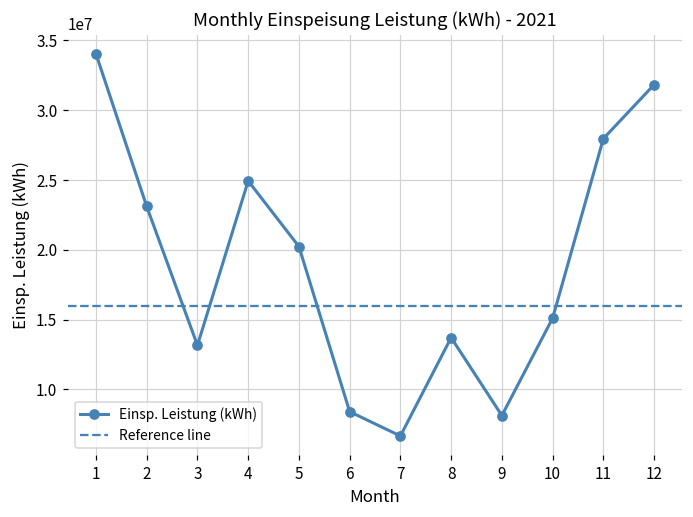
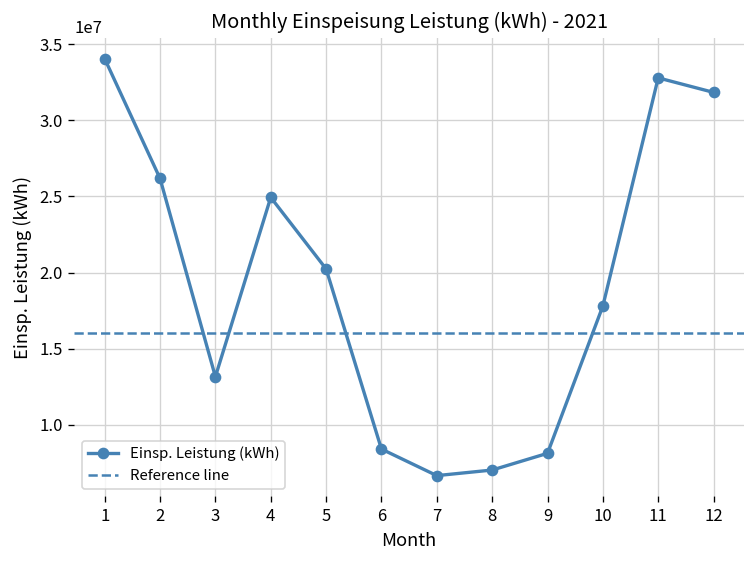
2: 23100000 -> 26200000
8: 13700000 -> 7000000
10: 15100000 -> 17800000
11: 28000000 -> 32800000
